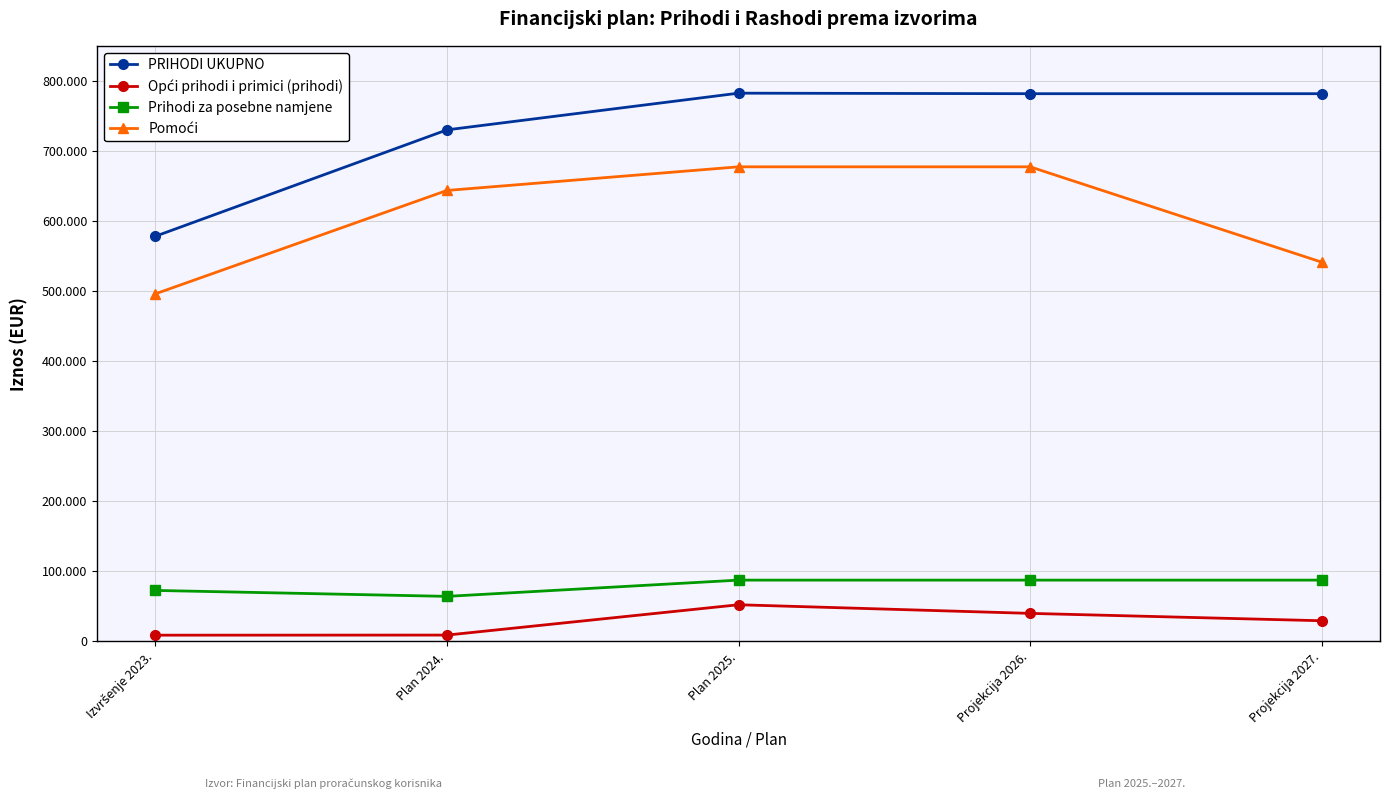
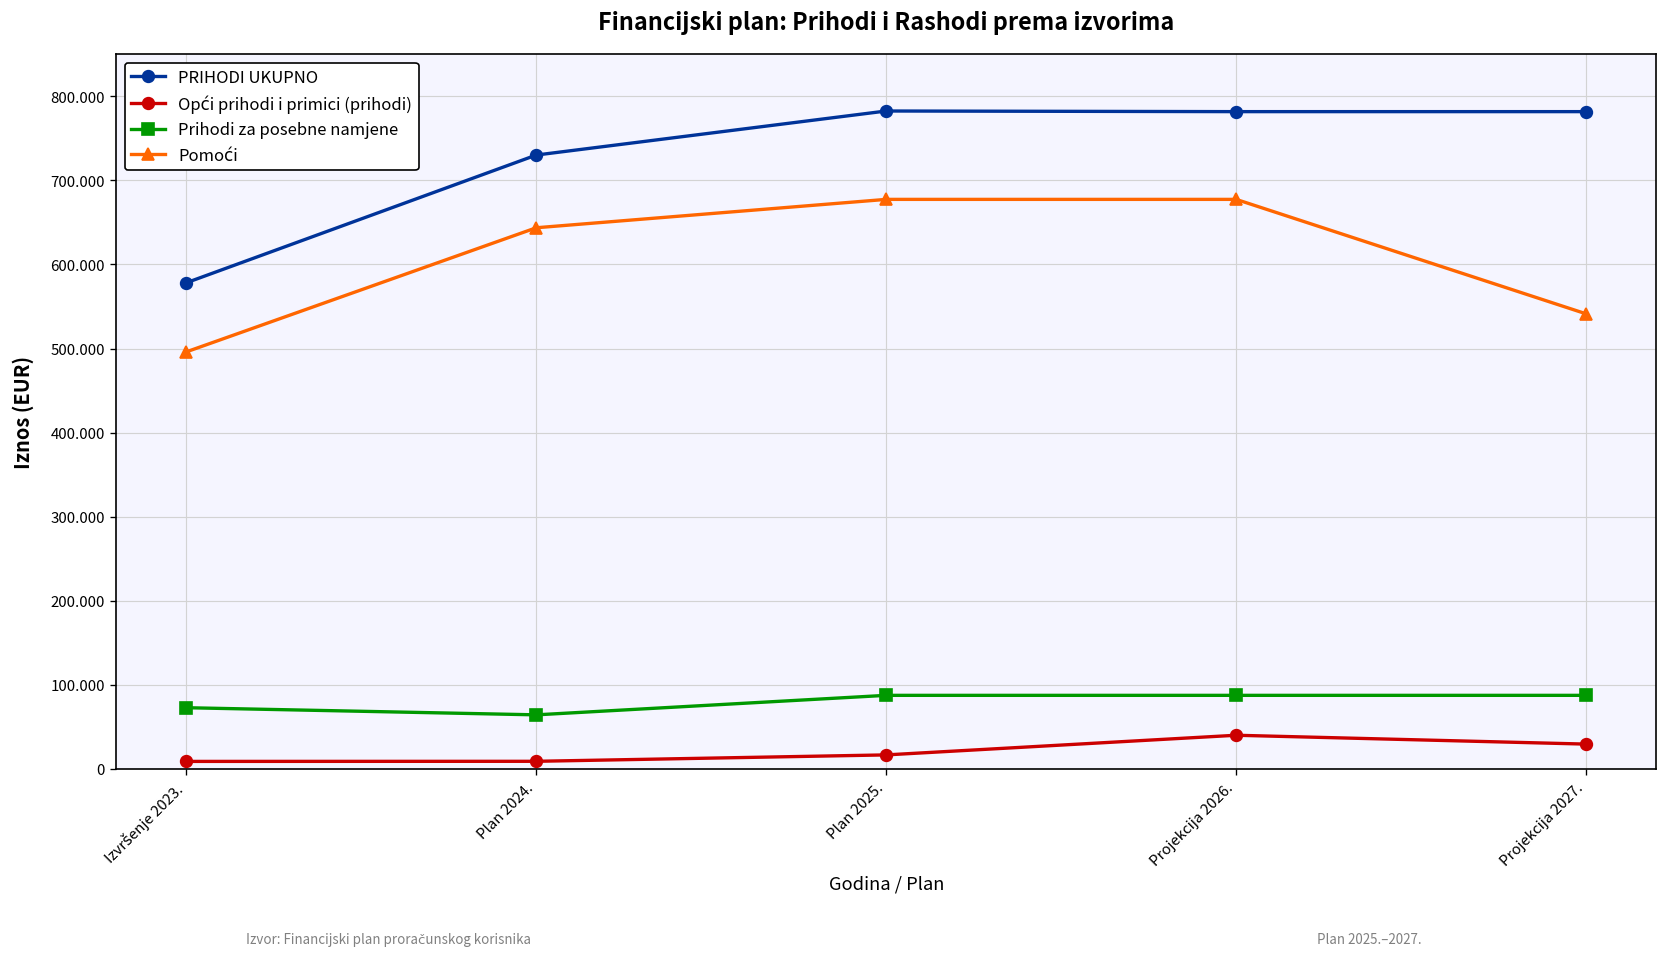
Opći prihodi i primici (prihodi), Plan 2025.: 50 -> 20
